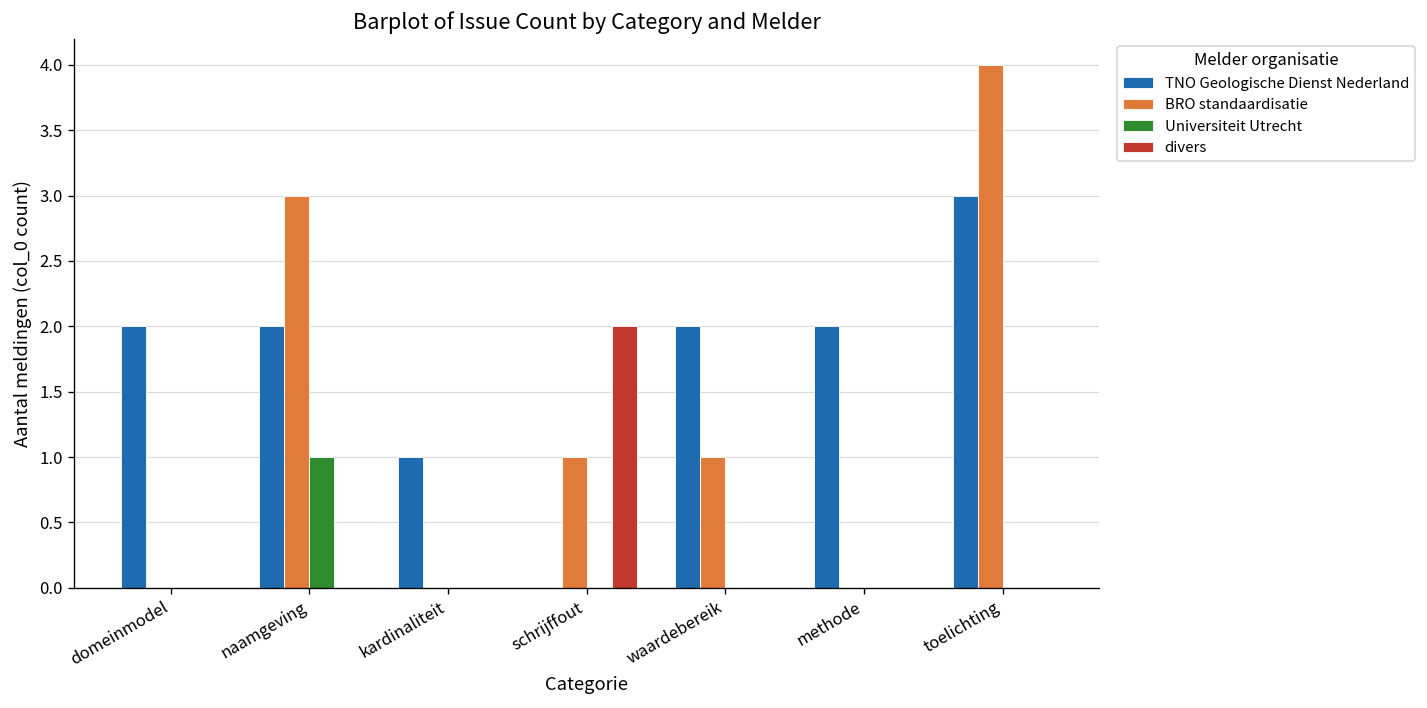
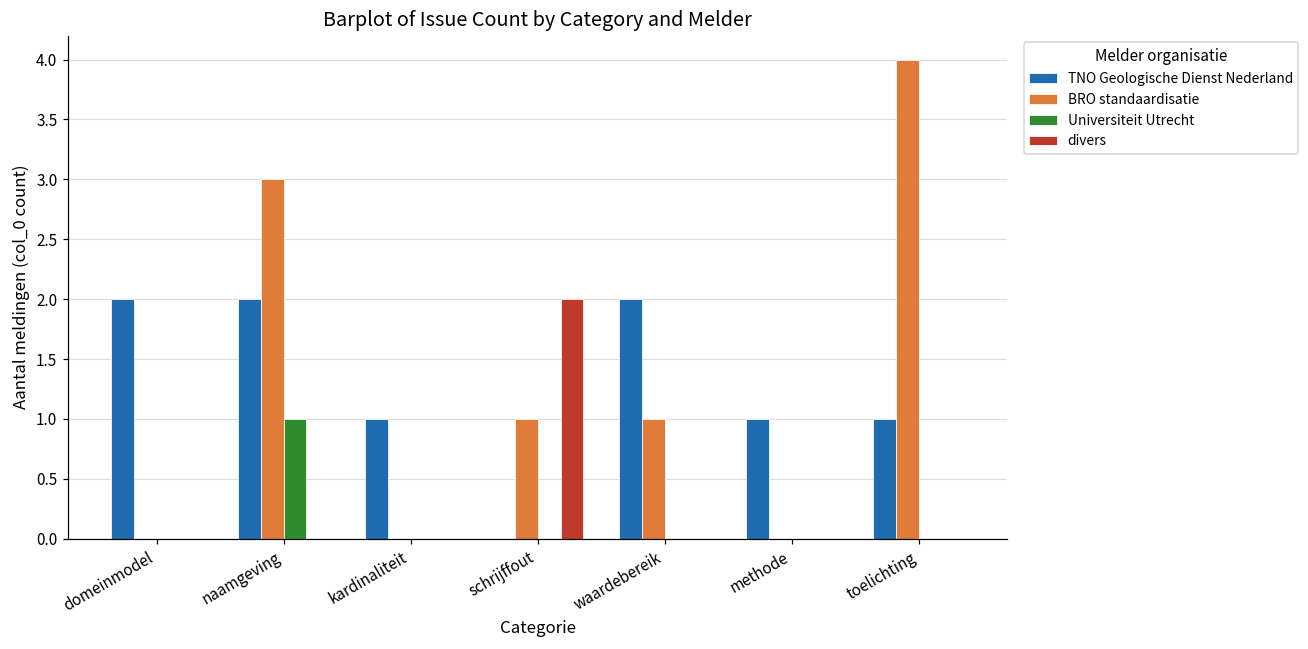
TNO Geologische Dienst Nederland, methode: 2 -> 1
TNO Geologische Dienst Nederland, toelichting: 3 -> 1
